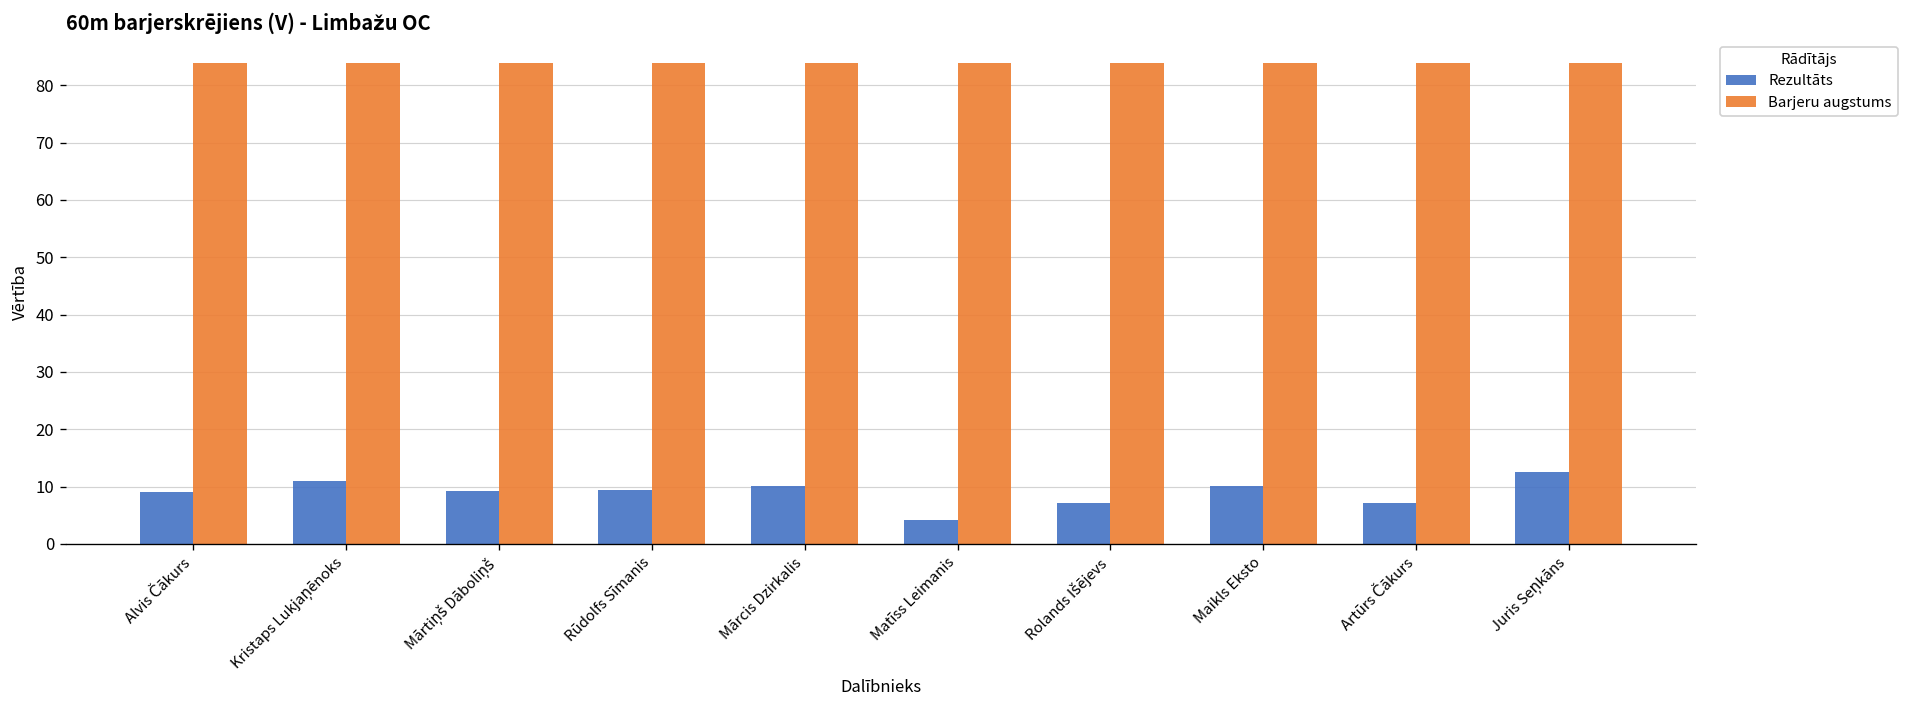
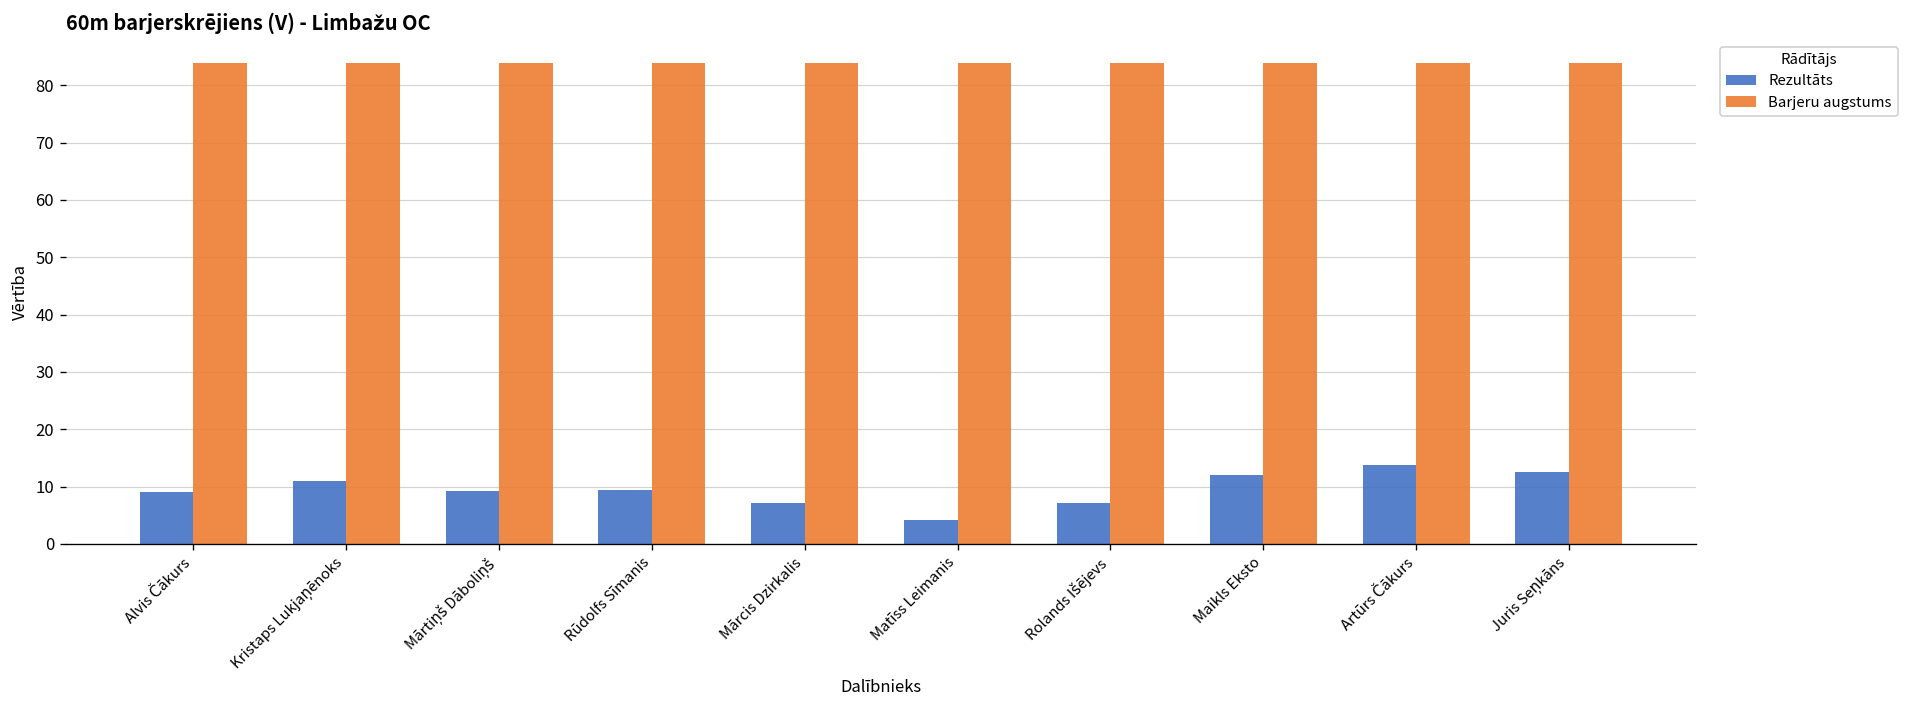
Rezultāts, Mārcis Dzirkalis: 10 -> 7
Rezultāts, Maikls Eksto: 10 -> 12
Rezultāts, Artūrs Čākurs: 7 -> 14
